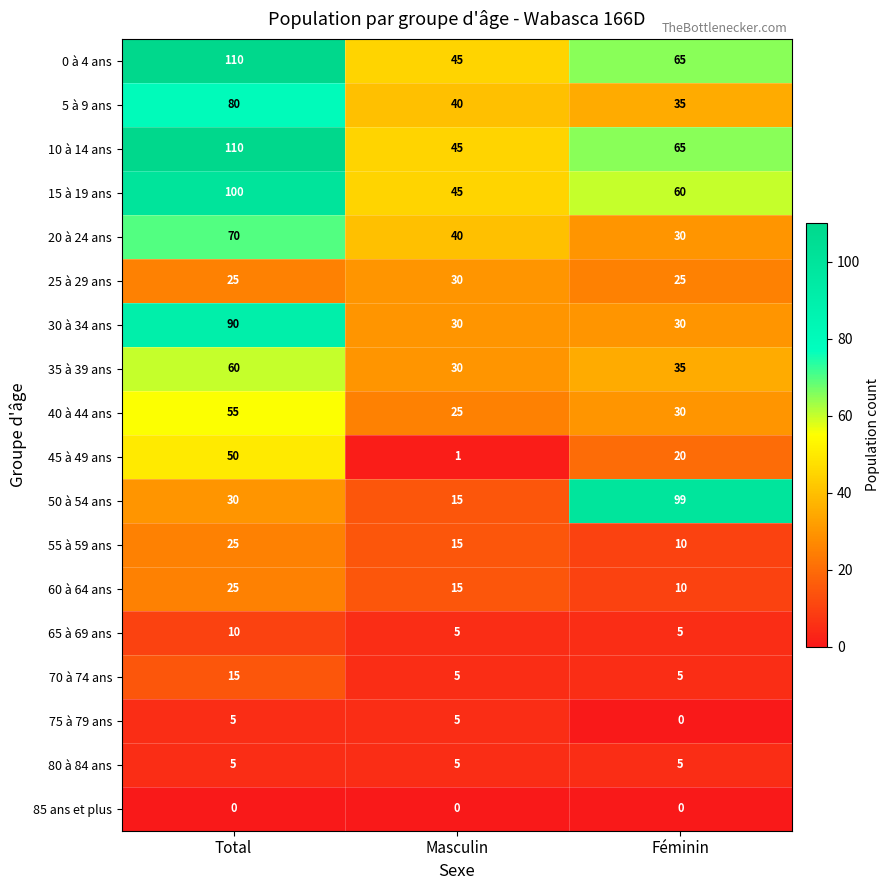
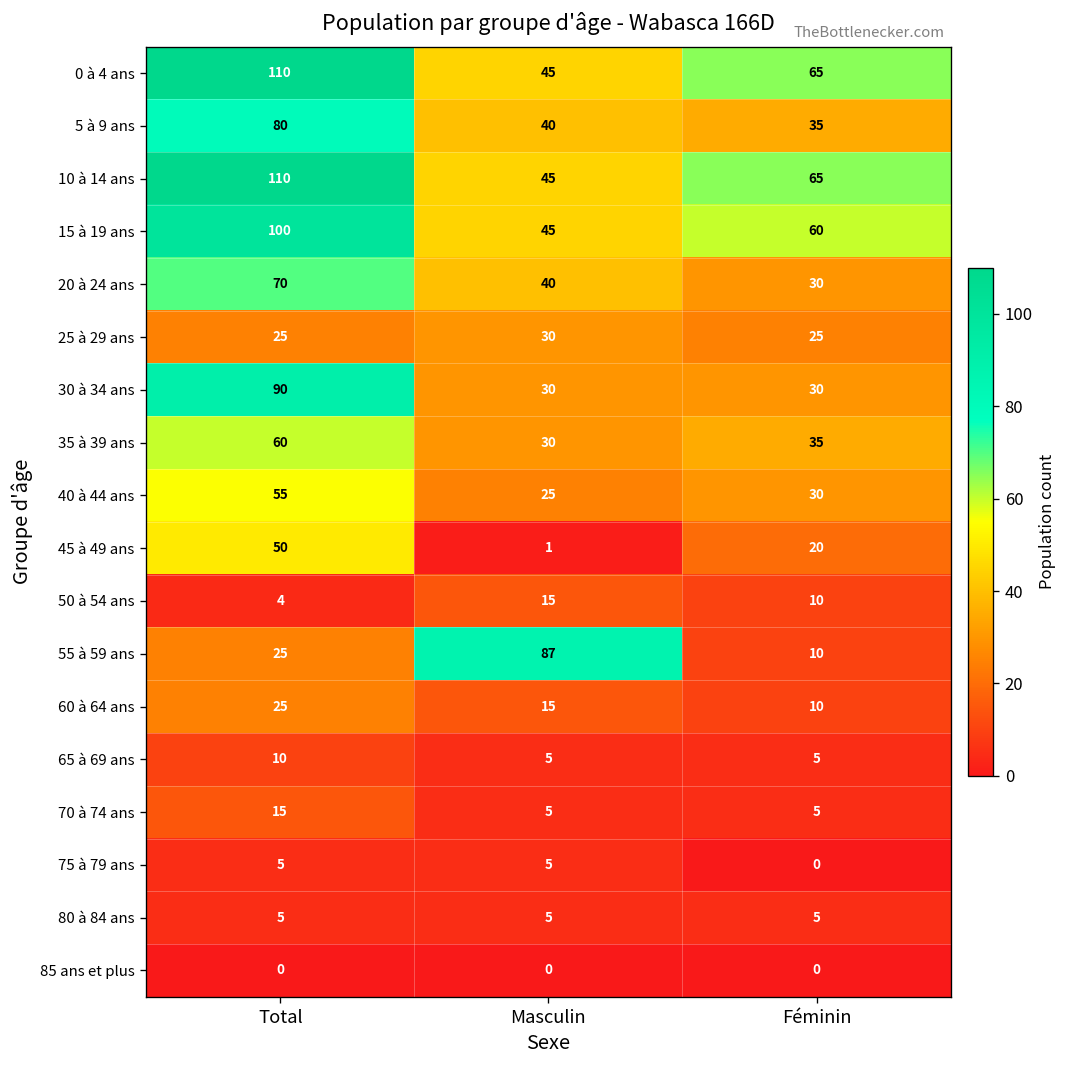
50 à 54 ans, Total: 30 -> 4
50 à 54 ans, Féminin: 99 -> 10
55 à 59 ans, Masculin: 15 -> 87
